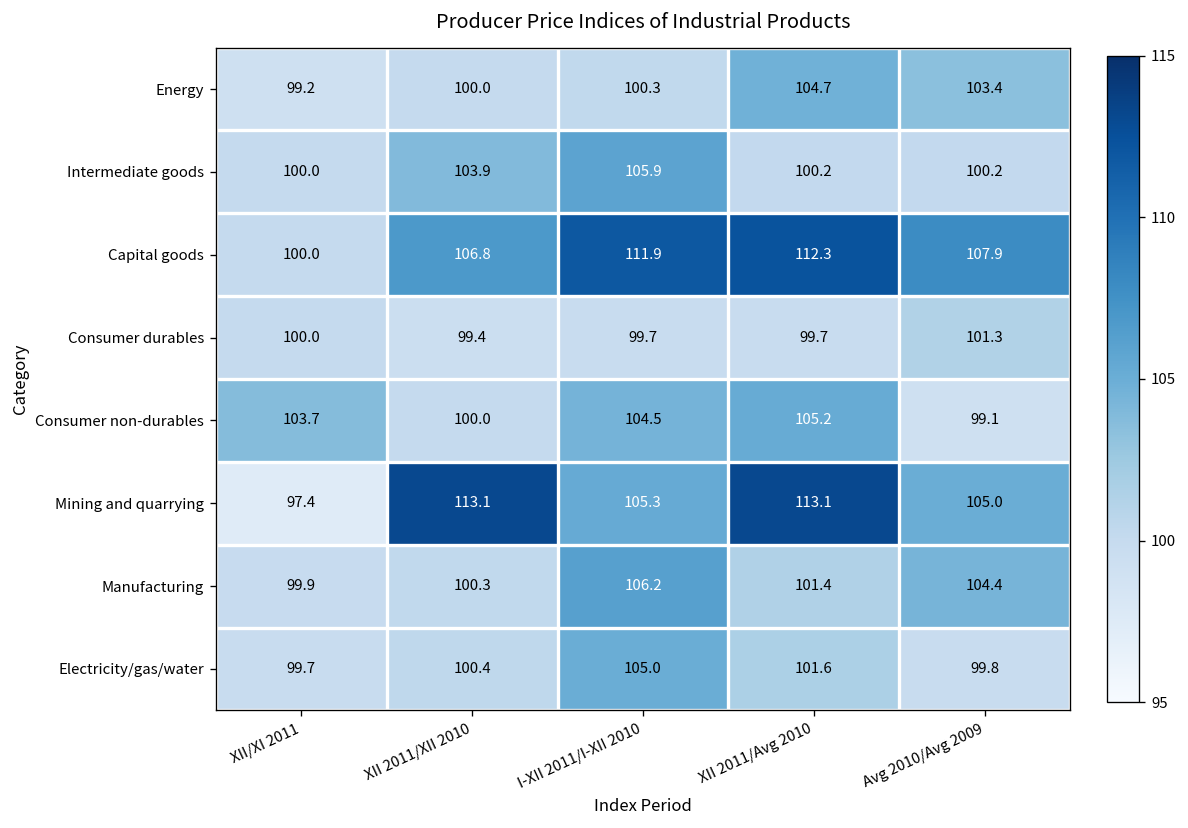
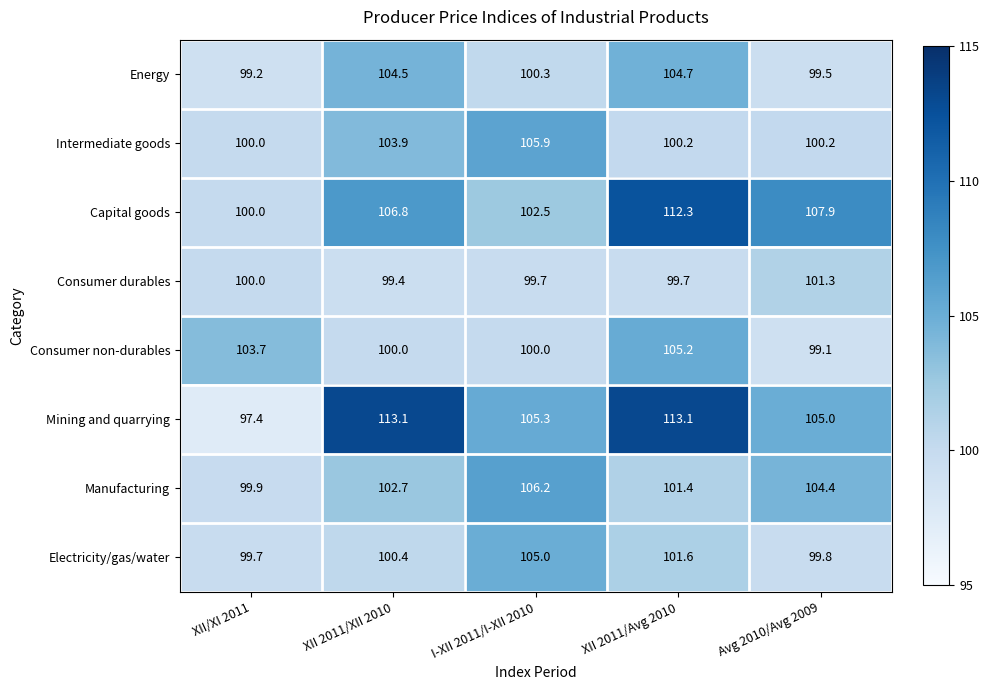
Energy, XII 2011/XII 2010: 100.0 -> 104.5
Energy, Avg 2010/Avg 2009: 103.4 -> 99.5
Capital goods, I-XII 2011/I-XII 2010: 111.9 -> 102.5
Consumer non-durables, I-XII 2011/I-XII 2010: 104.5 -> 100.0
Manufacturing, XII 2011/XII 2010: 100.3 -> 102.7
